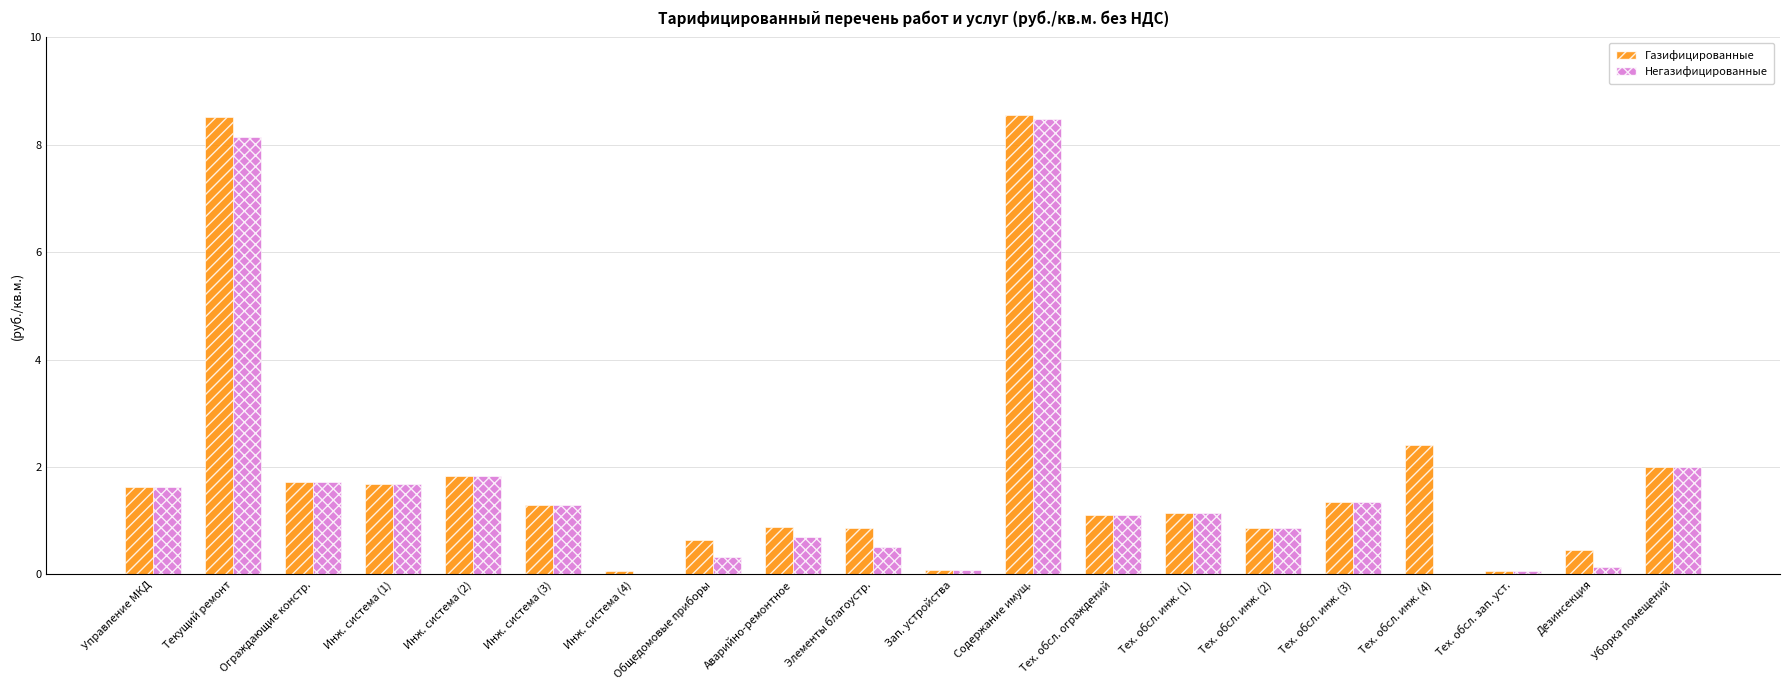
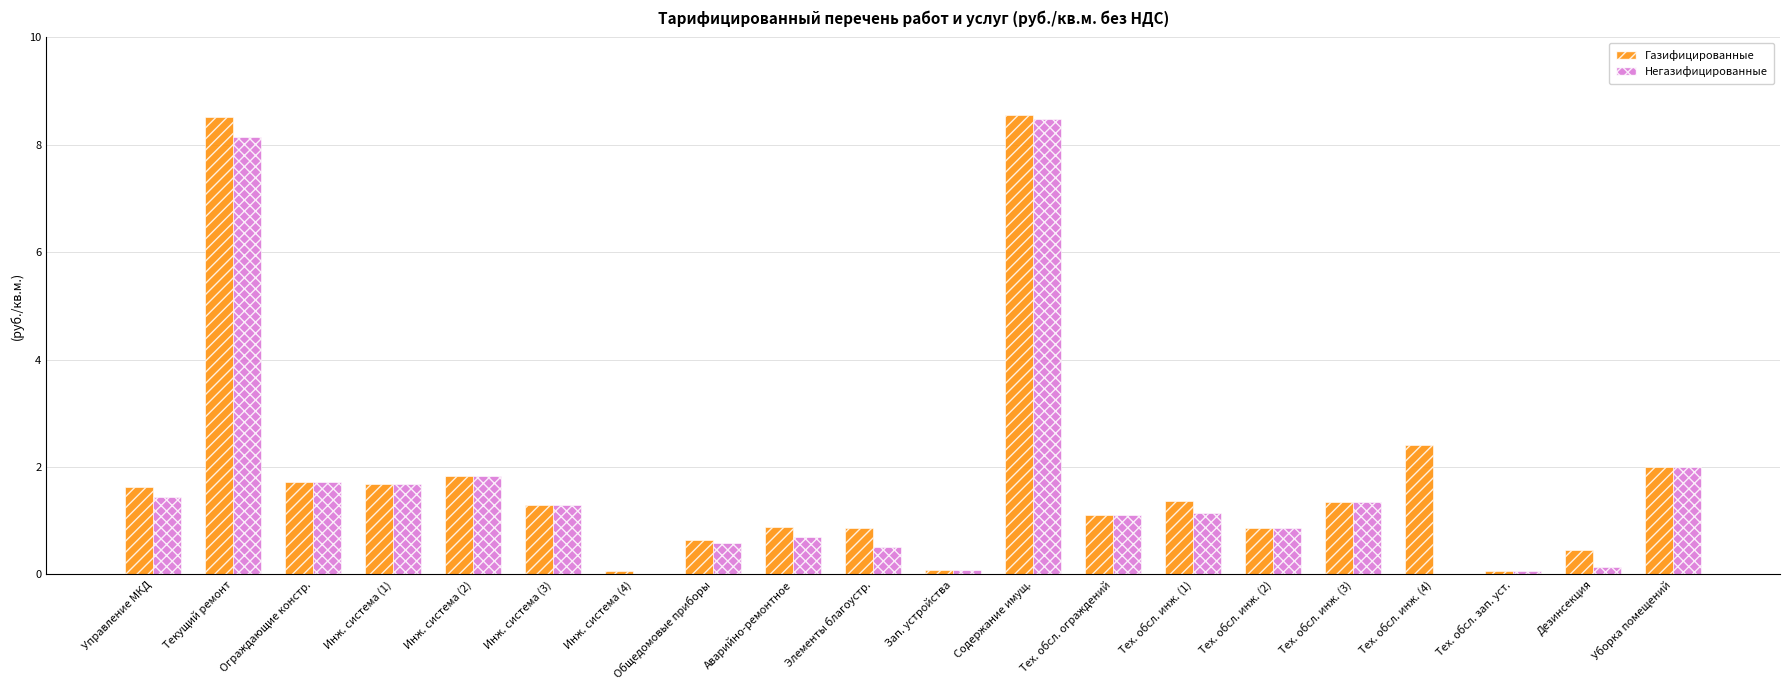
Негазифицированные, Управление МКД: 1.6 -> 1.4
Негазифицированные, Общедомовые приборы: 0.3 -> 0.6
Газифицированные, Тех. обсл. инж. (1): 1.1 -> 1.4
